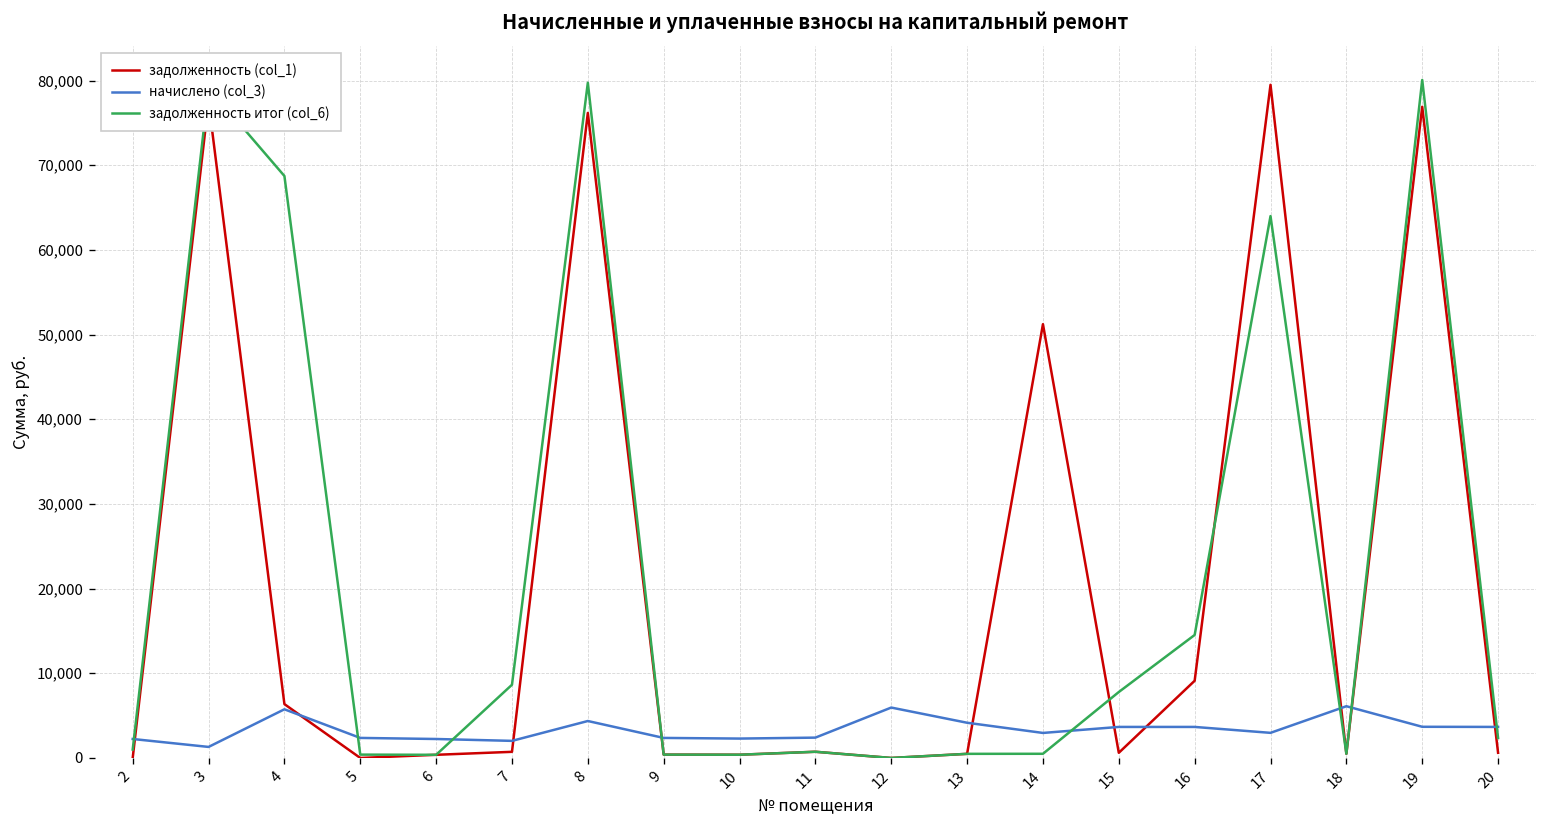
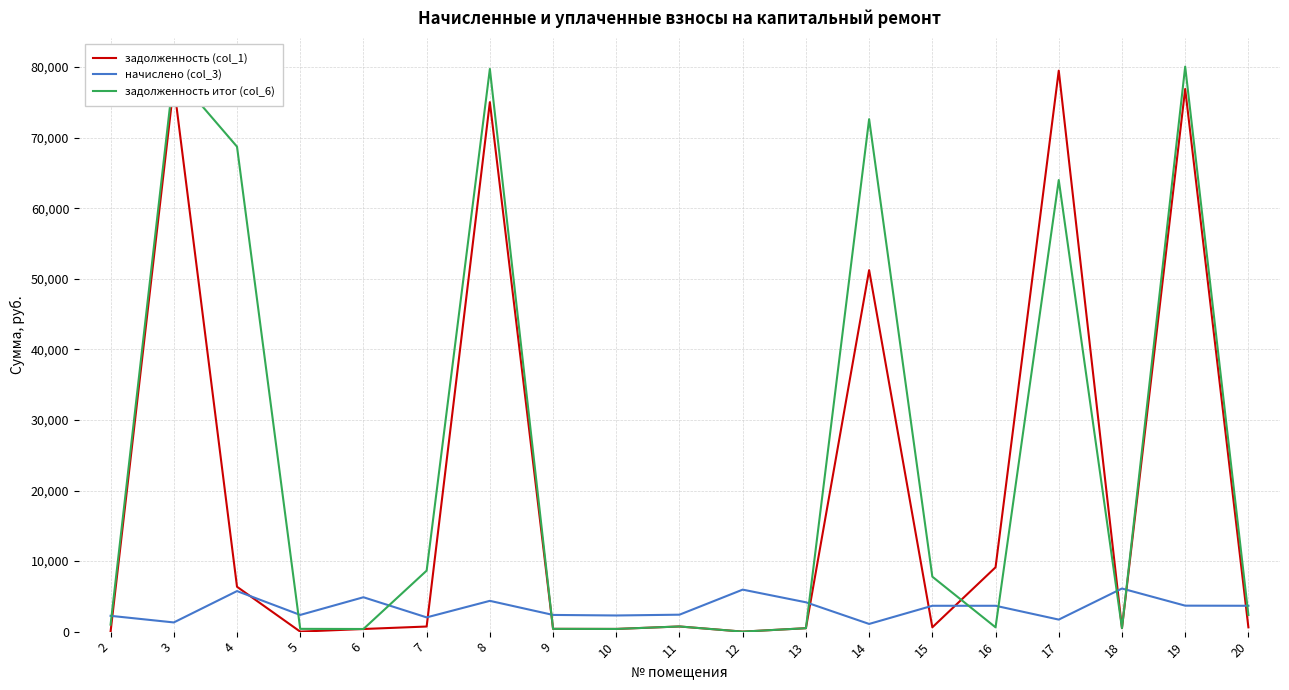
начислено (col_3), 6: 2,000 -> 5,000
задолженность (col_1), 8: 76,000 -> 75,000
начислено (col_3), 14: 3,000 -> 1,000
задолженность итог (col_6), 14: 0 -> 73,000
задолженность итог (col_6), 16: 15,000 -> 1,000
начислено (col_3), 17: 3,000 -> 2,000
